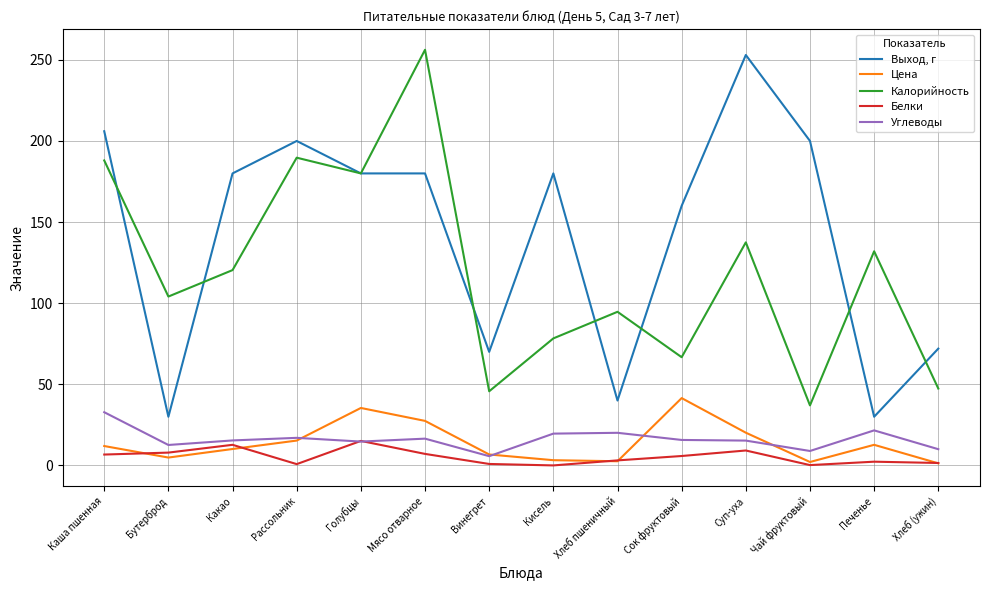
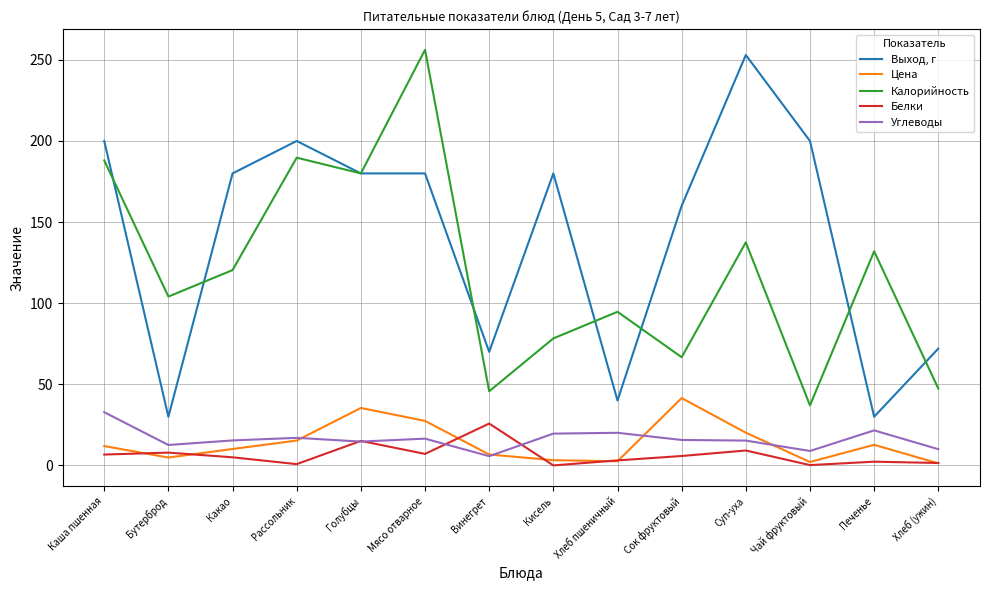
Выход, г, Каша пшенная: 206 -> 200
Белки, Какао: 13 -> 5
Белки, Винегрет: 1 -> 26
